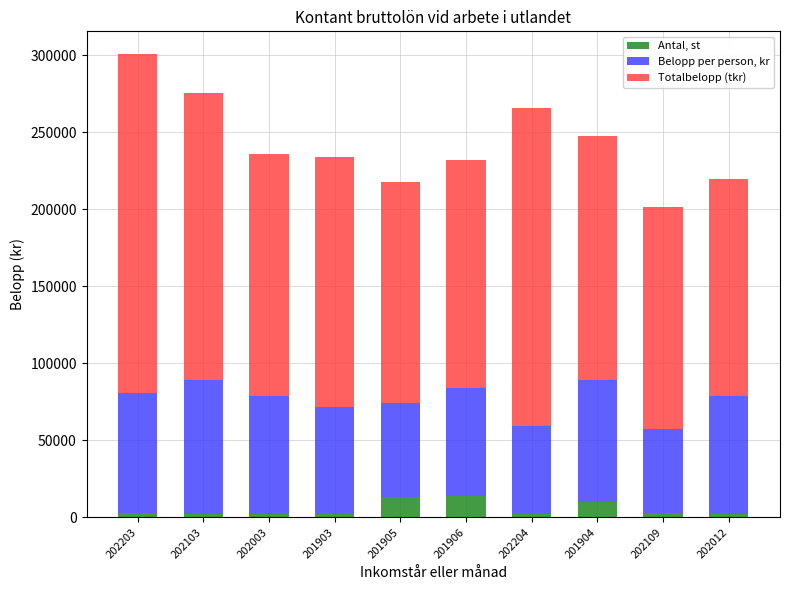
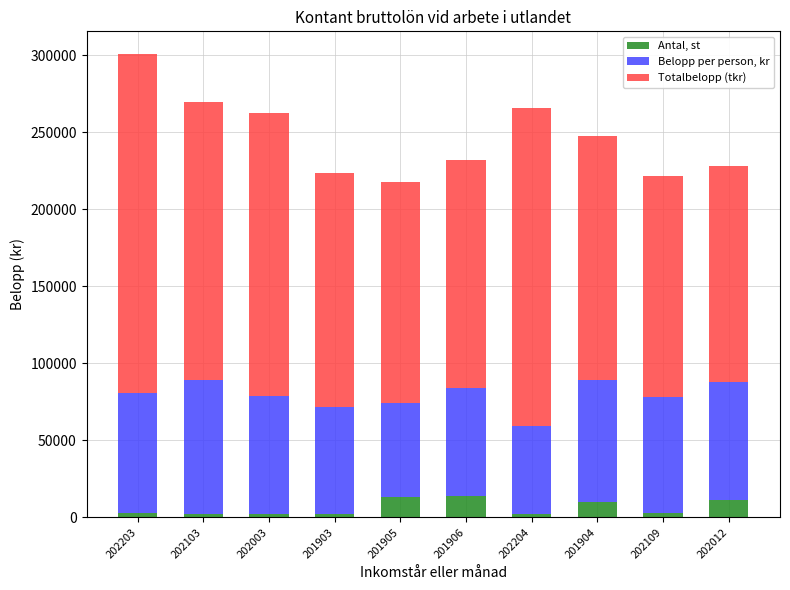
Totalbelopp (tkr), 202103: 186000 -> 181000
Totalbelopp (tkr), 202003: 157000 -> 184000
Totalbelopp (tkr), 201903: 162000 -> 152000
Belopp per person, kr, 202109: 55000 -> 75000
Antal, st, 202012: 2000 -> 11000
